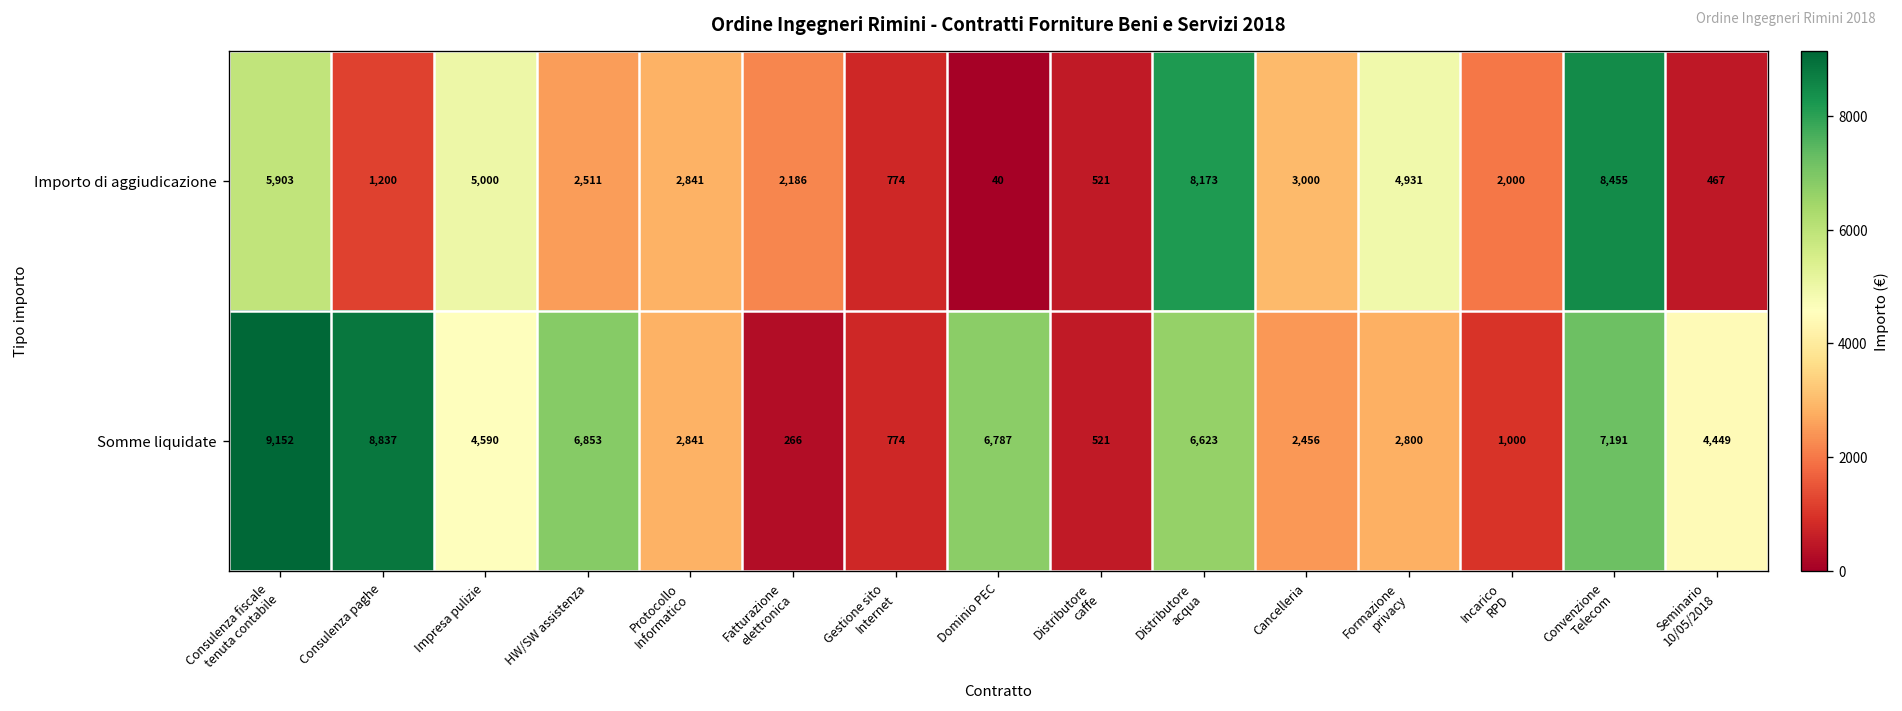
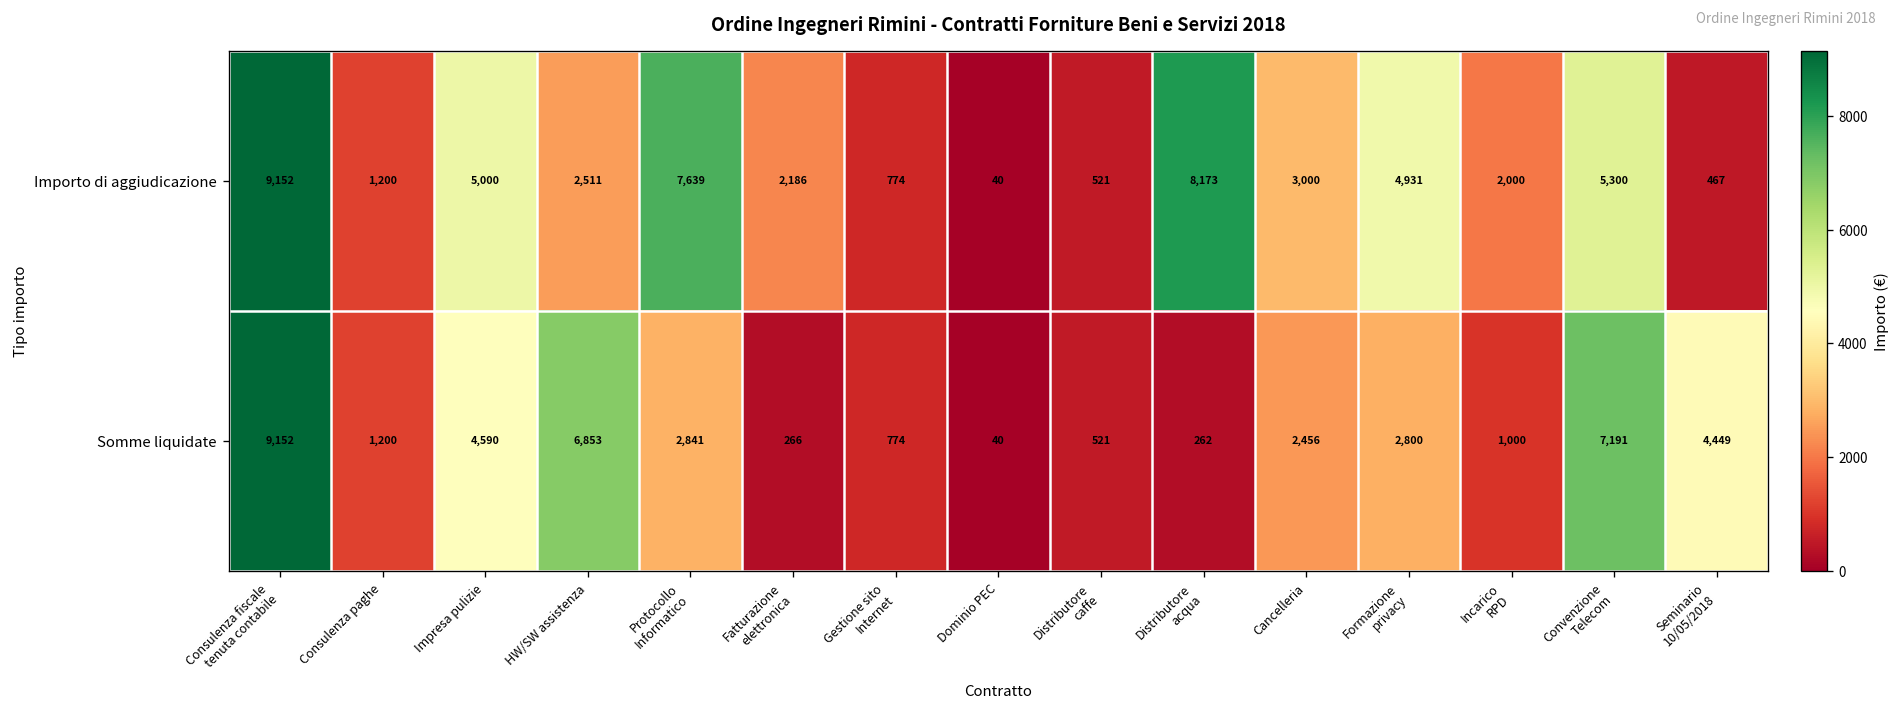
Importo di aggiudicazione, Consulenza fiscale tenuta contabile: 5,903 -> 9,152
Importo di aggiudicazione, Protocollo Informatico: 2,841 -> 7,639
Importo di aggiudicazione, Convenzione Telecom: 8,455 -> 5,300
Somme liquidate, Consulenza paghe: 8,837 -> 1,200
Somme liquidate, Dominio PEC: 6,787 -> 40
Somme liquidate, Distributore acqua: 6,623 -> 262
